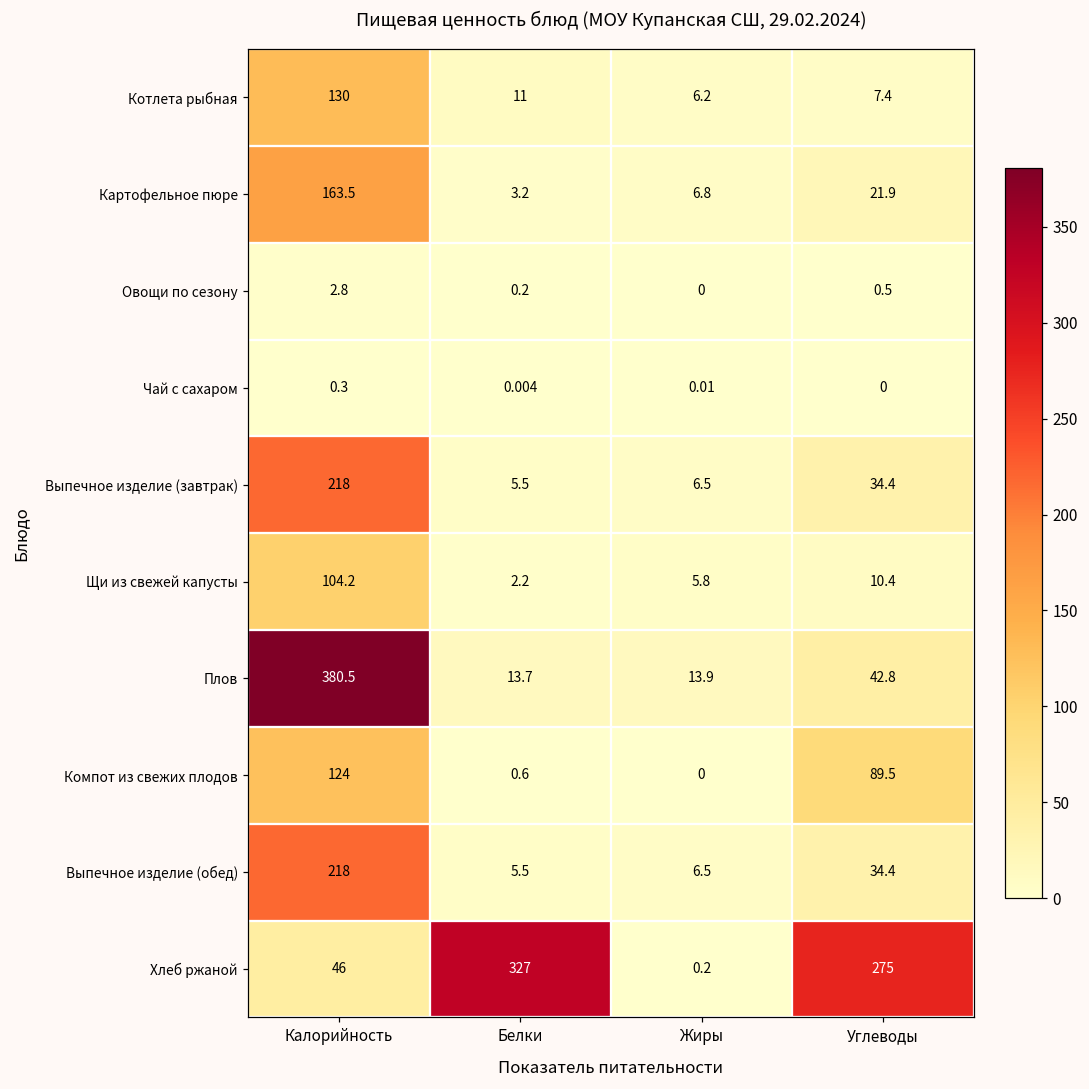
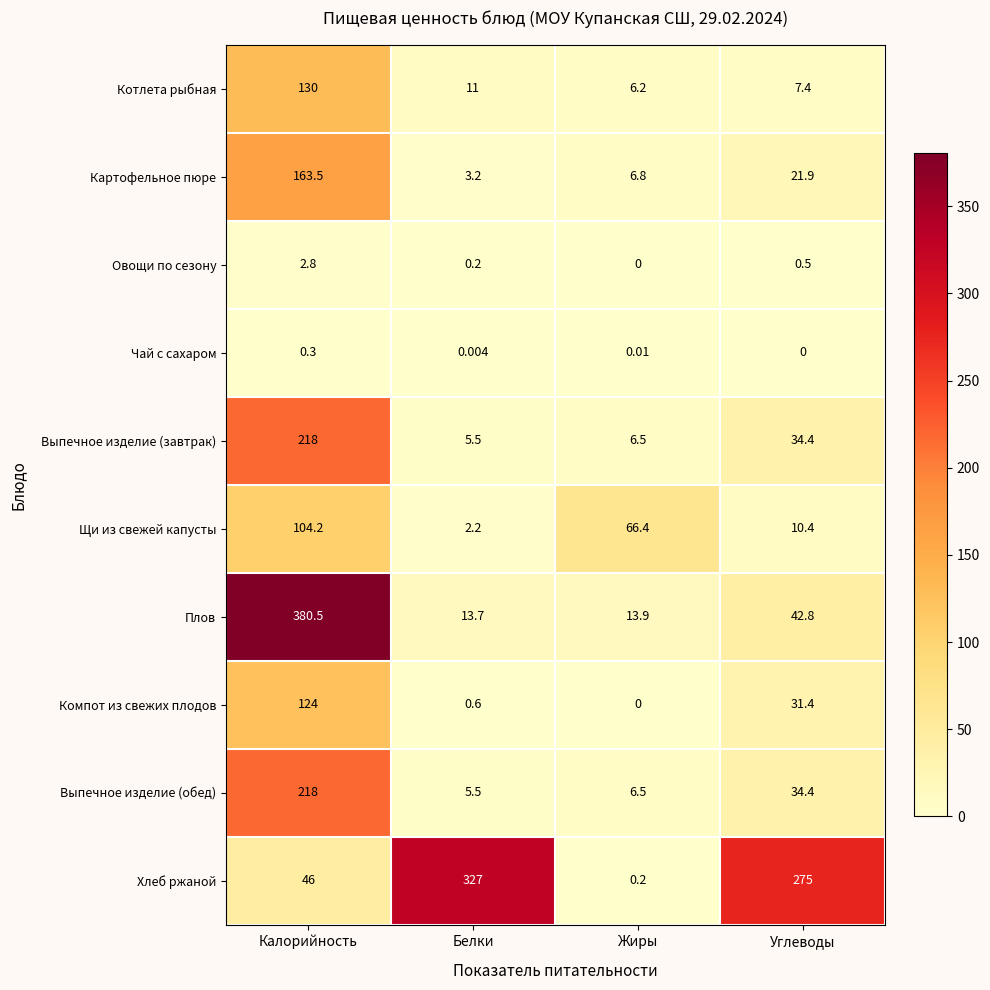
Щи из свежей капусты, Жиры: 5.8 -> 66.4
Компот из свежих плодов, Углеводы: 89.5 -> 31.4
